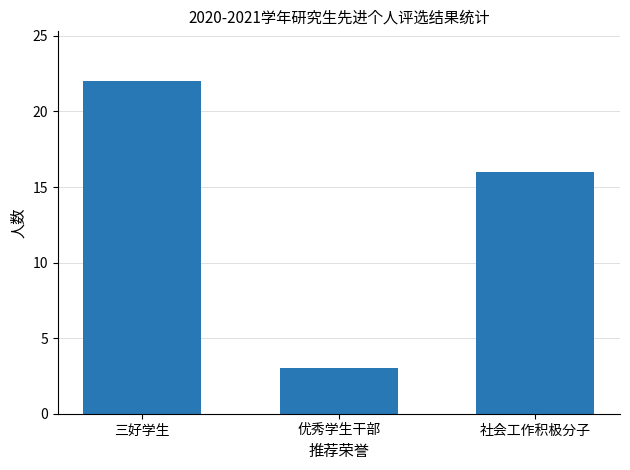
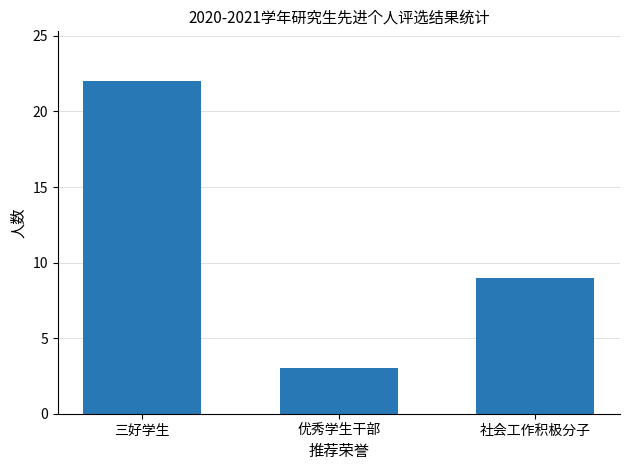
社会工作积极分子: 16 -> 9
